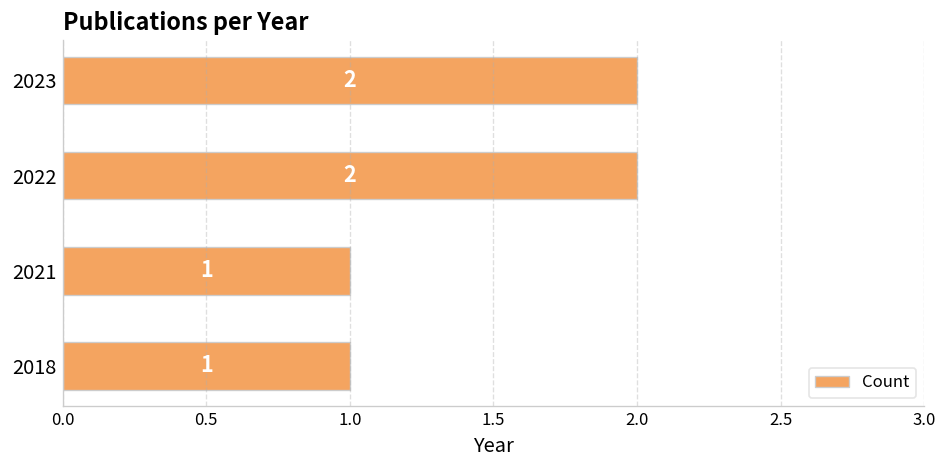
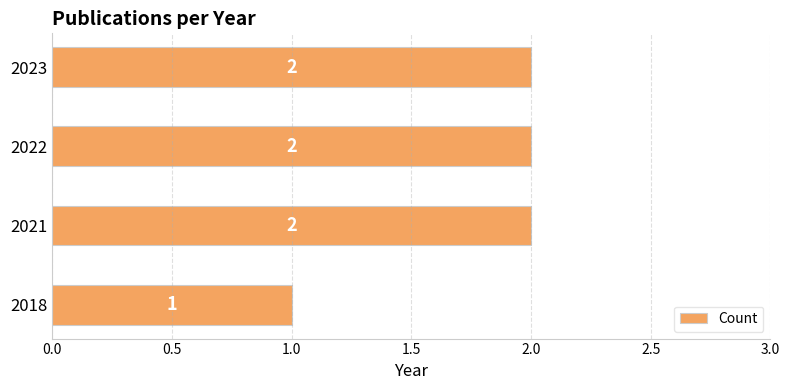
2021: 1 -> 2
